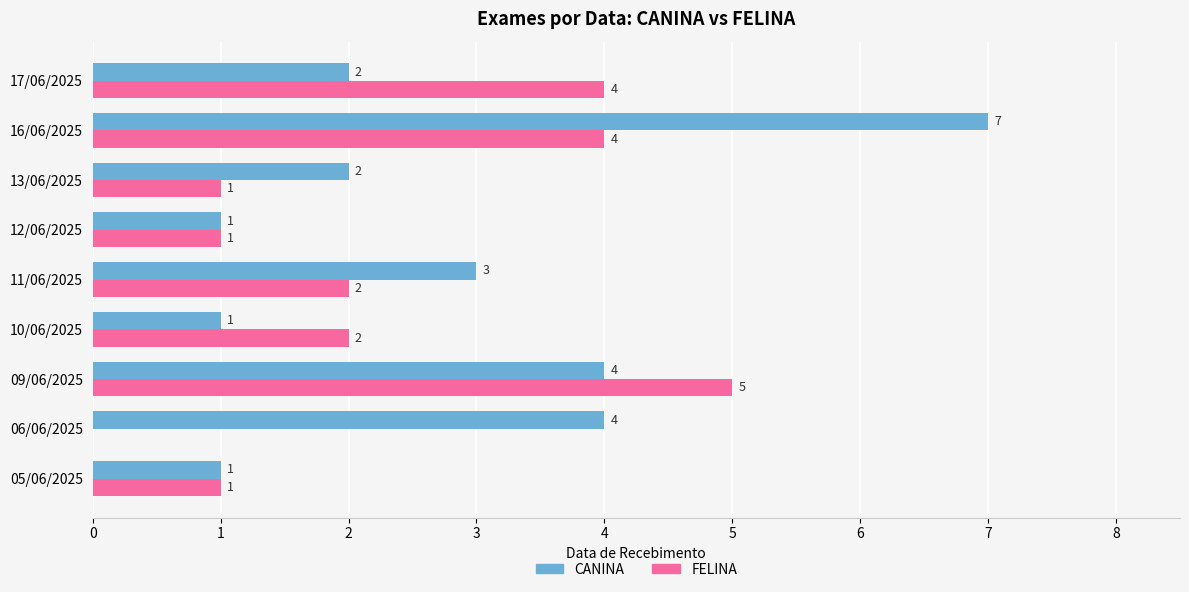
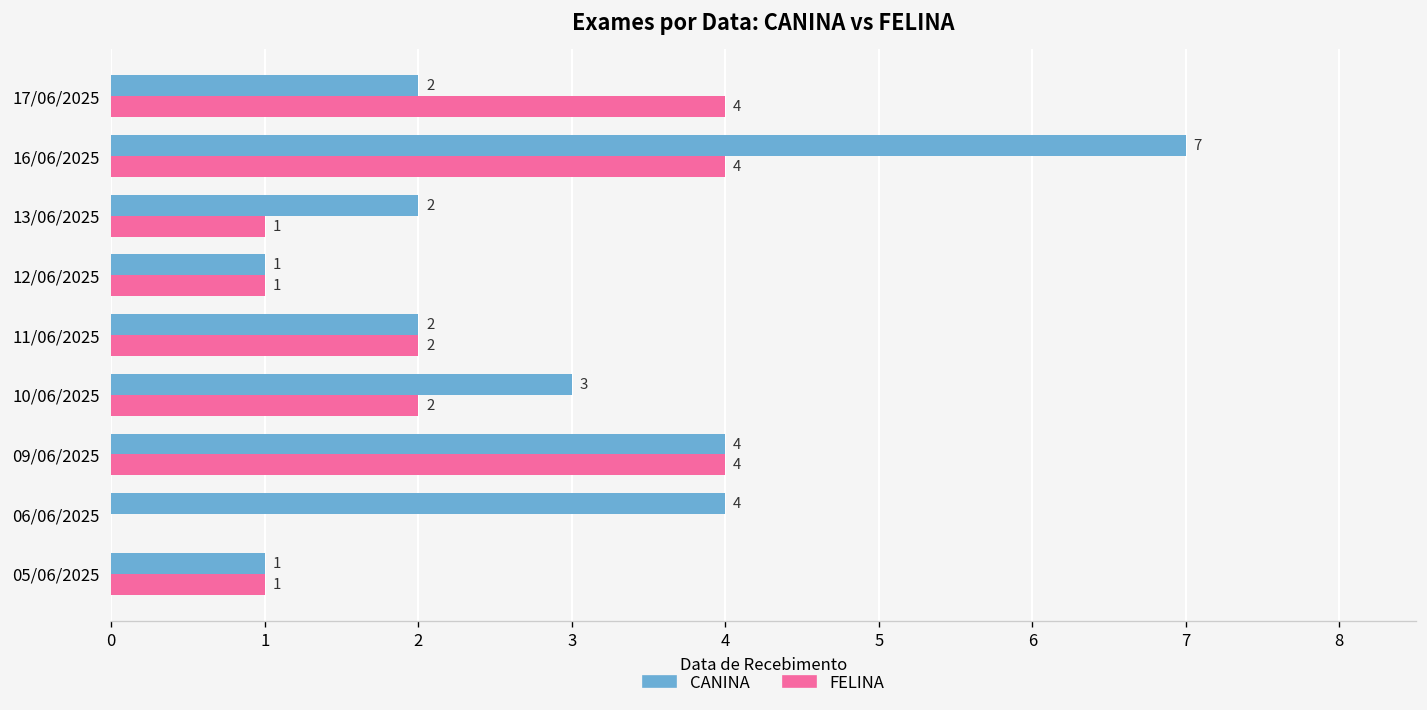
CANINA, 11/06/2025: 3 -> 2
CANINA, 10/06/2025: 1 -> 3
FELINA, 09/06/2025: 5 -> 4
